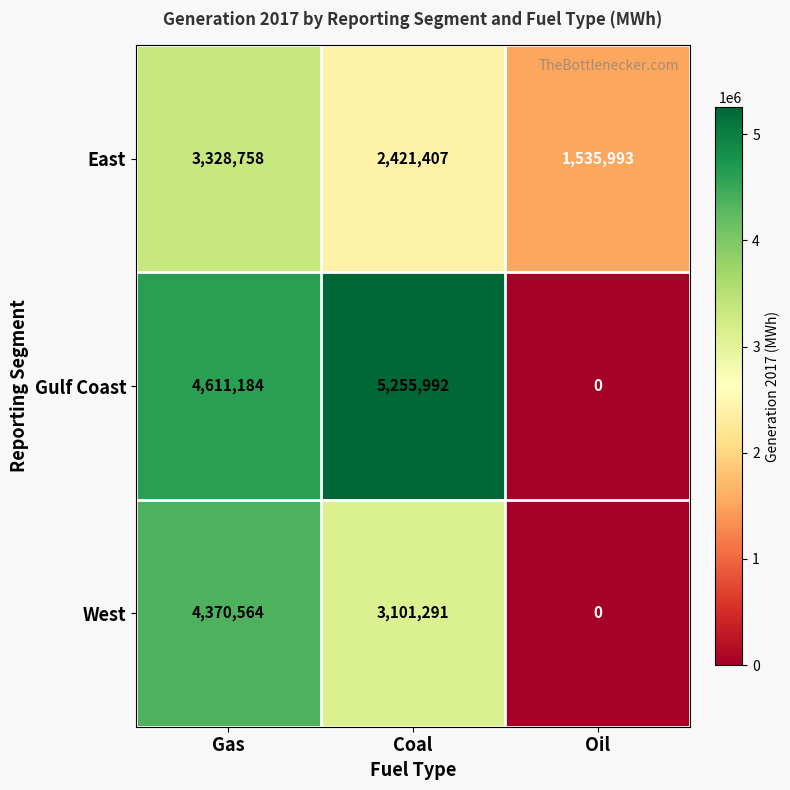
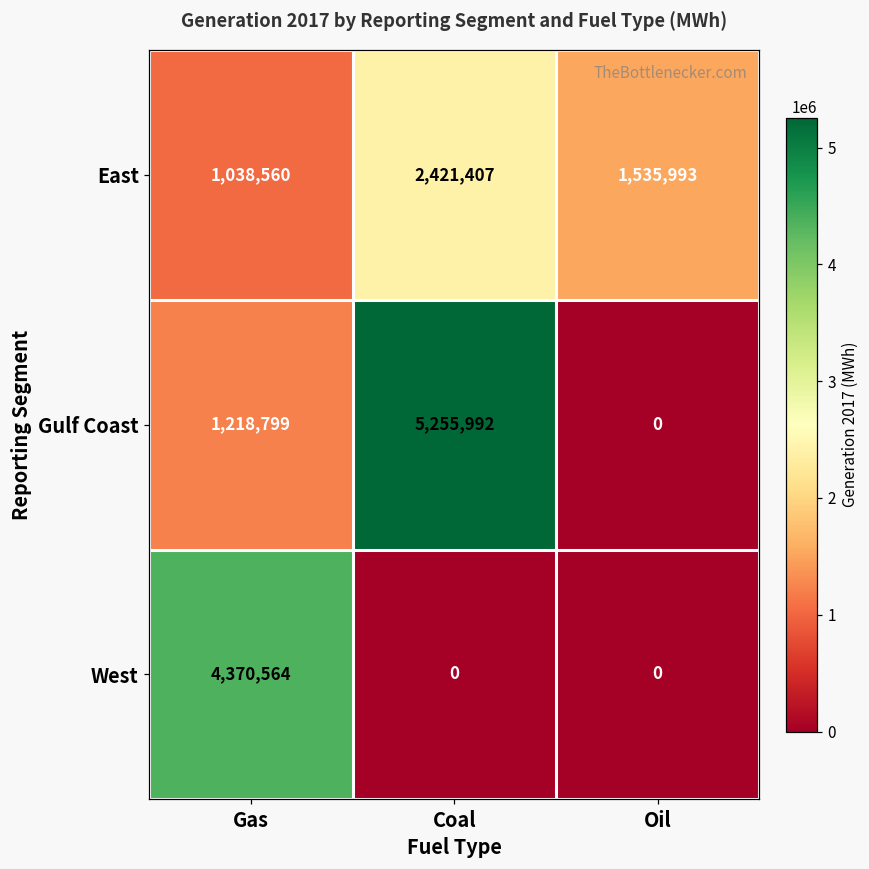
East, Gas: 3,328,758 -> 1,038,560
Gulf Coast, Gas: 4,611,184 -> 1,218,799
West, Coal: 3,101,291 -> 0
